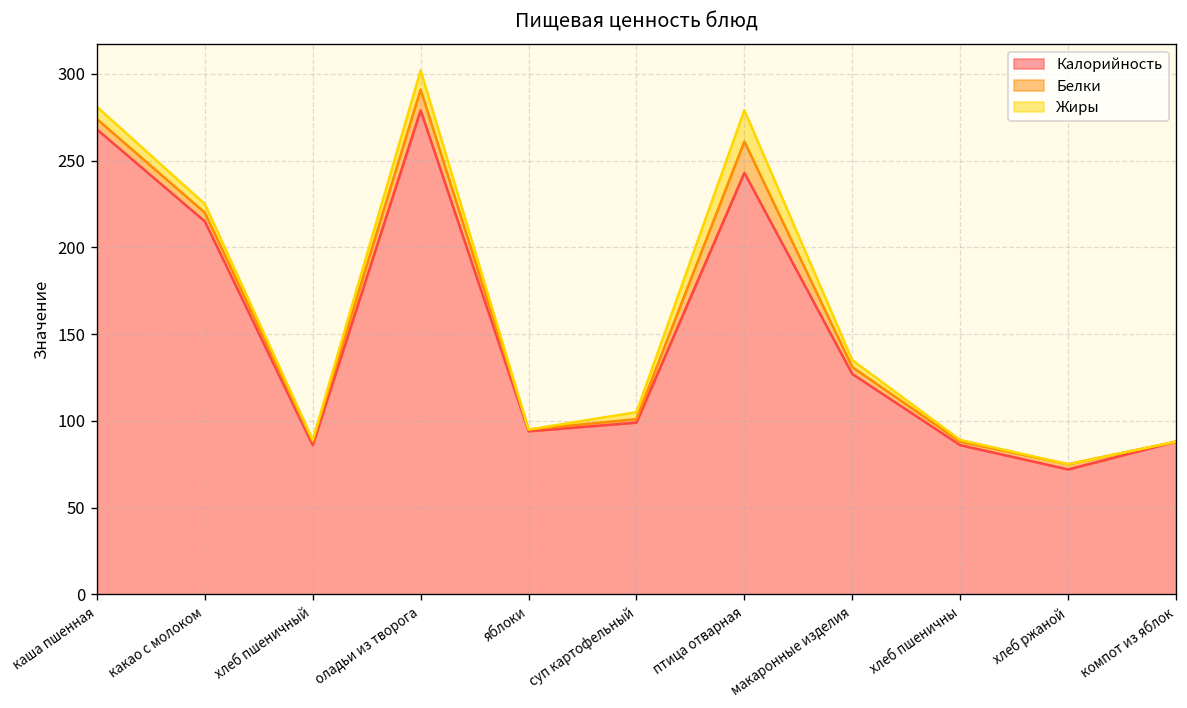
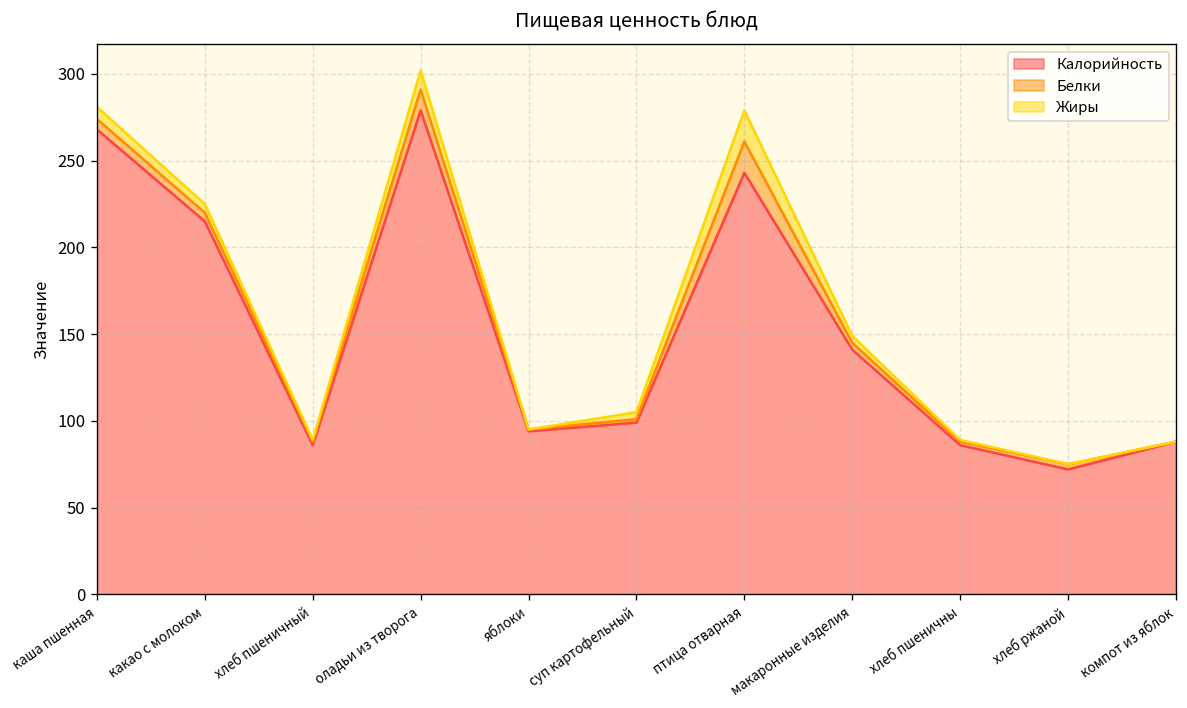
Калорийность, макаронные изделия: 127 -> 141
